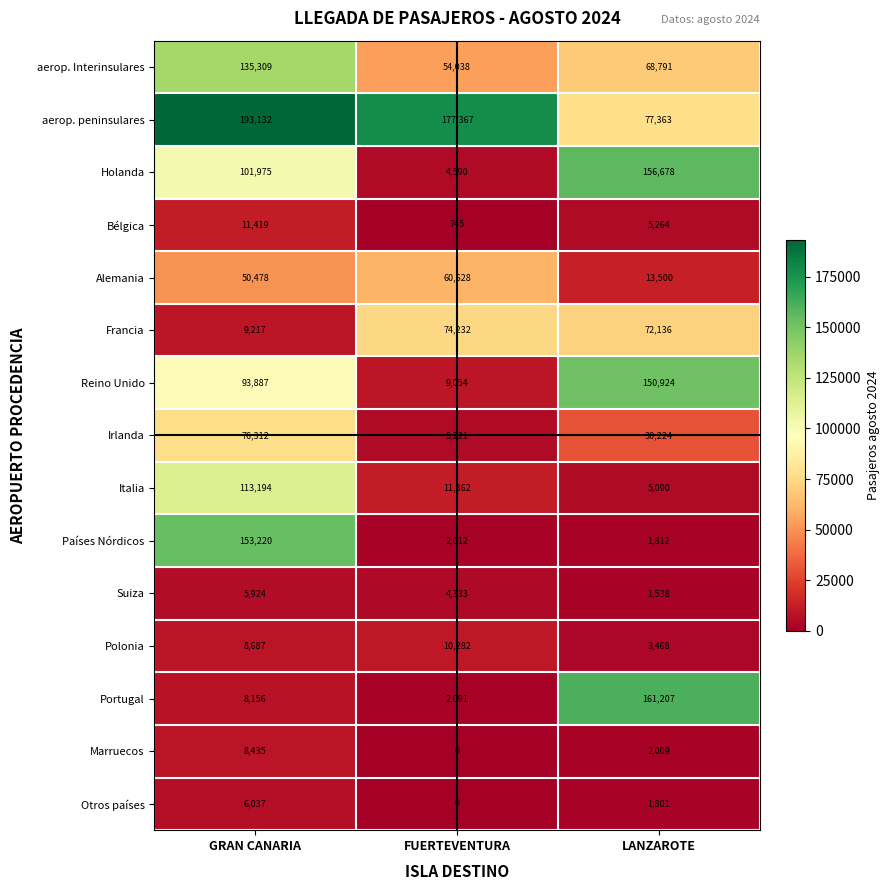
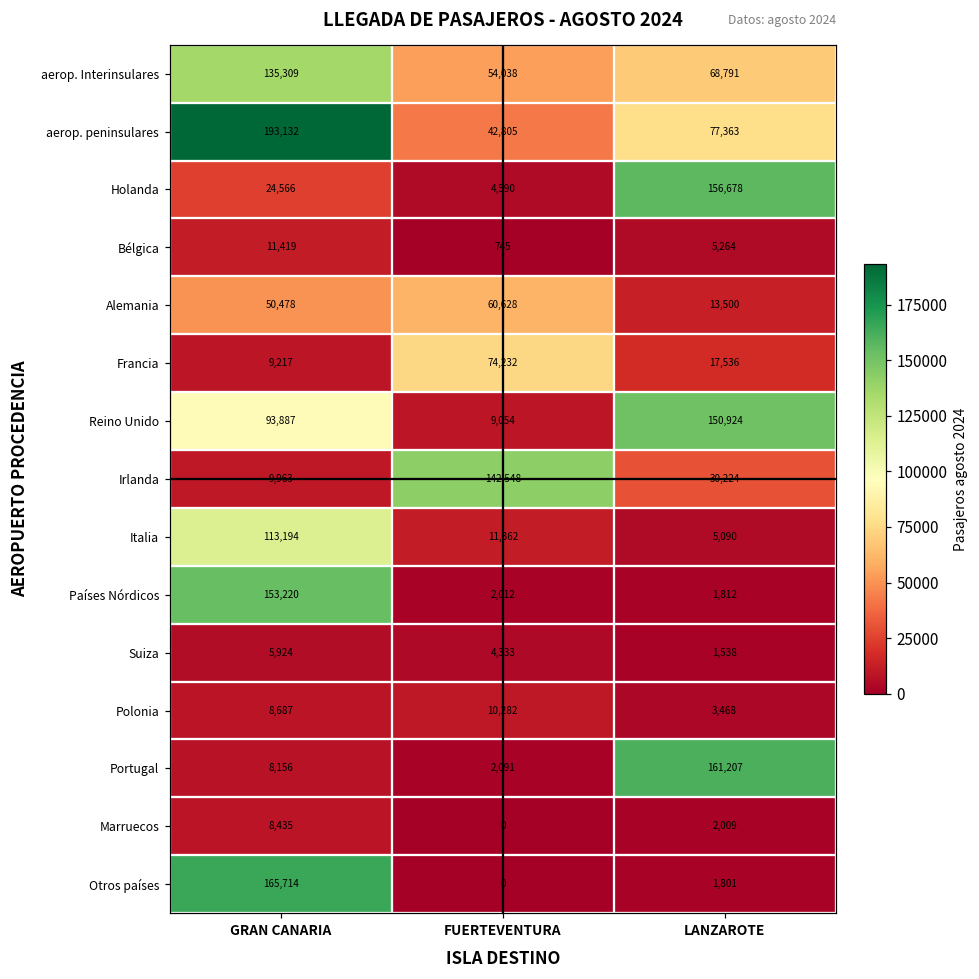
aerop. peninsulares, FUERTEVENTURA: 177,367 -> 42,805
Holanda, GRAN CANARIA: 101,975 -> 24,566
Francia, LANZAROTE: 72,136 -> 17,536
Irlanda, GRAN CANARIA: 76,312 -> 9,963
Irlanda, FUERTEVENTURA: 5,221 -> 142,548
Otros países, GRAN CANARIA: 6,037 -> 165,714
